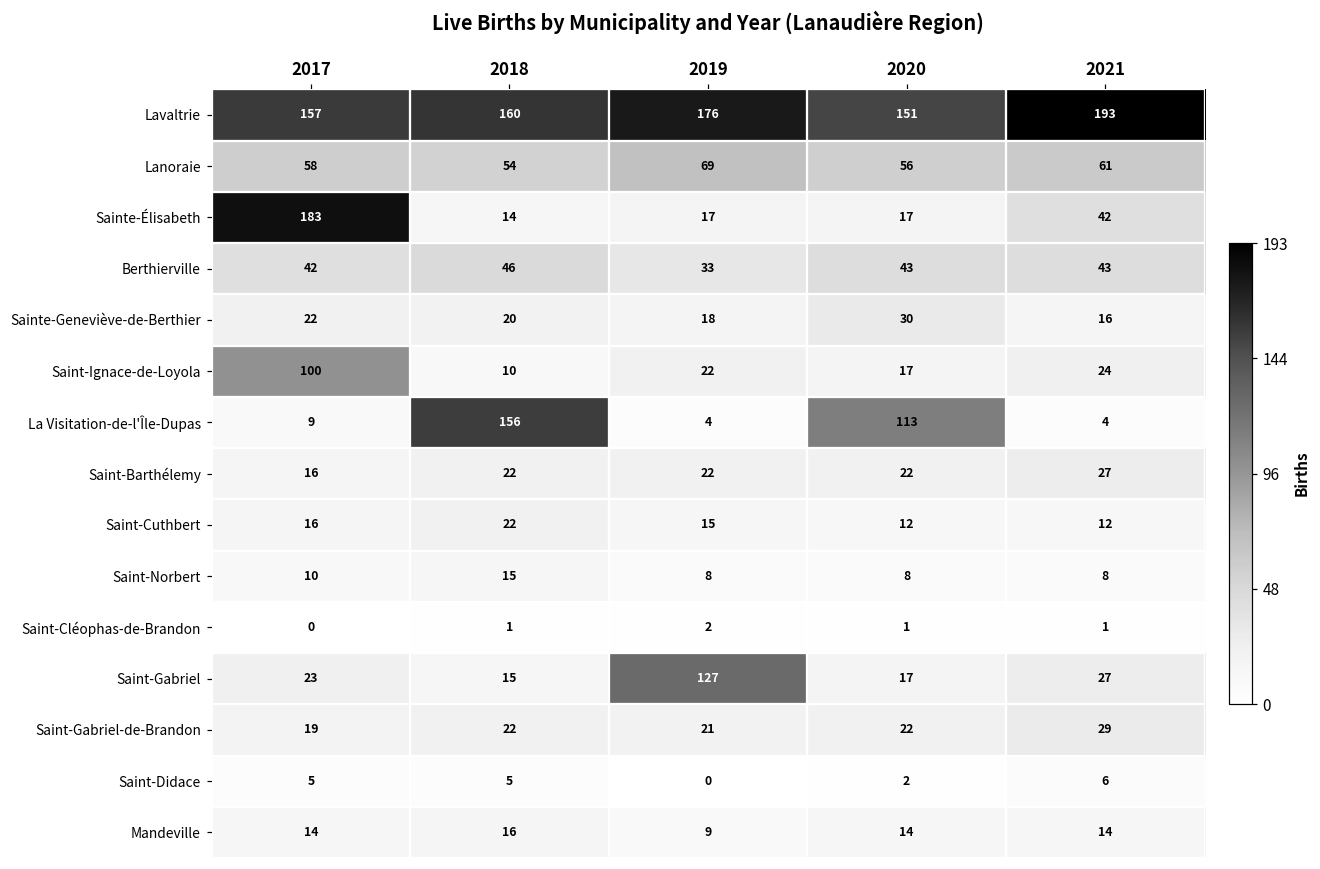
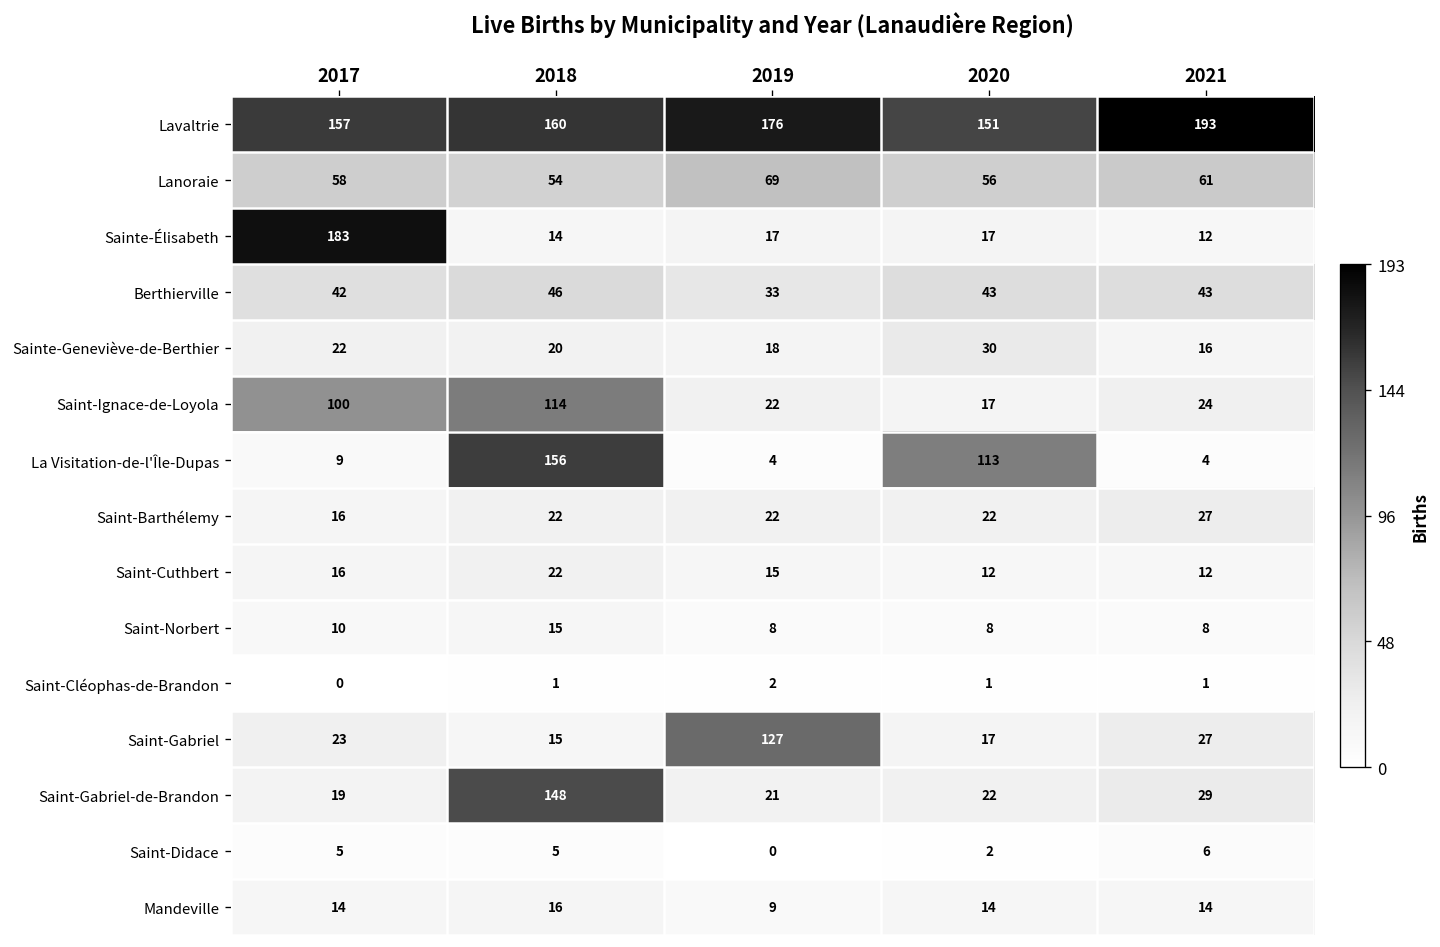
Sainte-Élisabeth, 2021: 42 -> 12
Saint-Ignace-de-Loyola, 2018: 10 -> 114
Saint-Gabriel-de-Brandon, 2018: 22 -> 148
